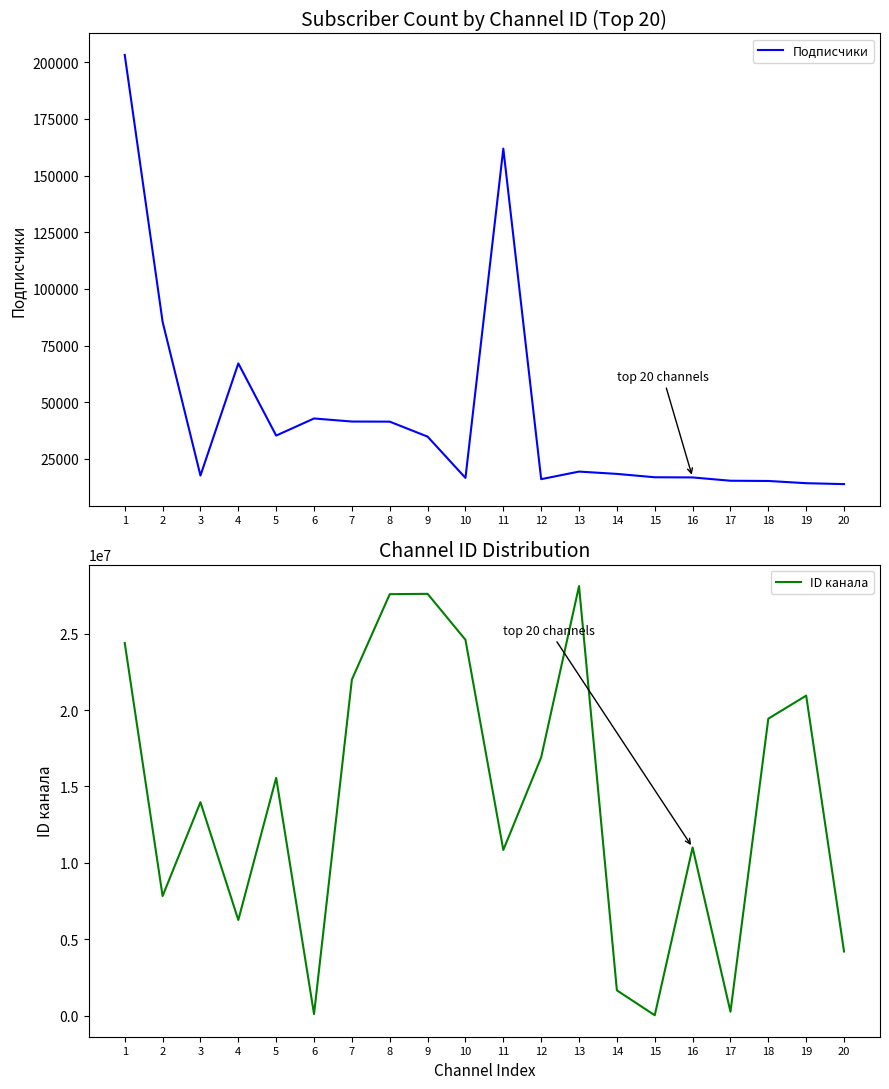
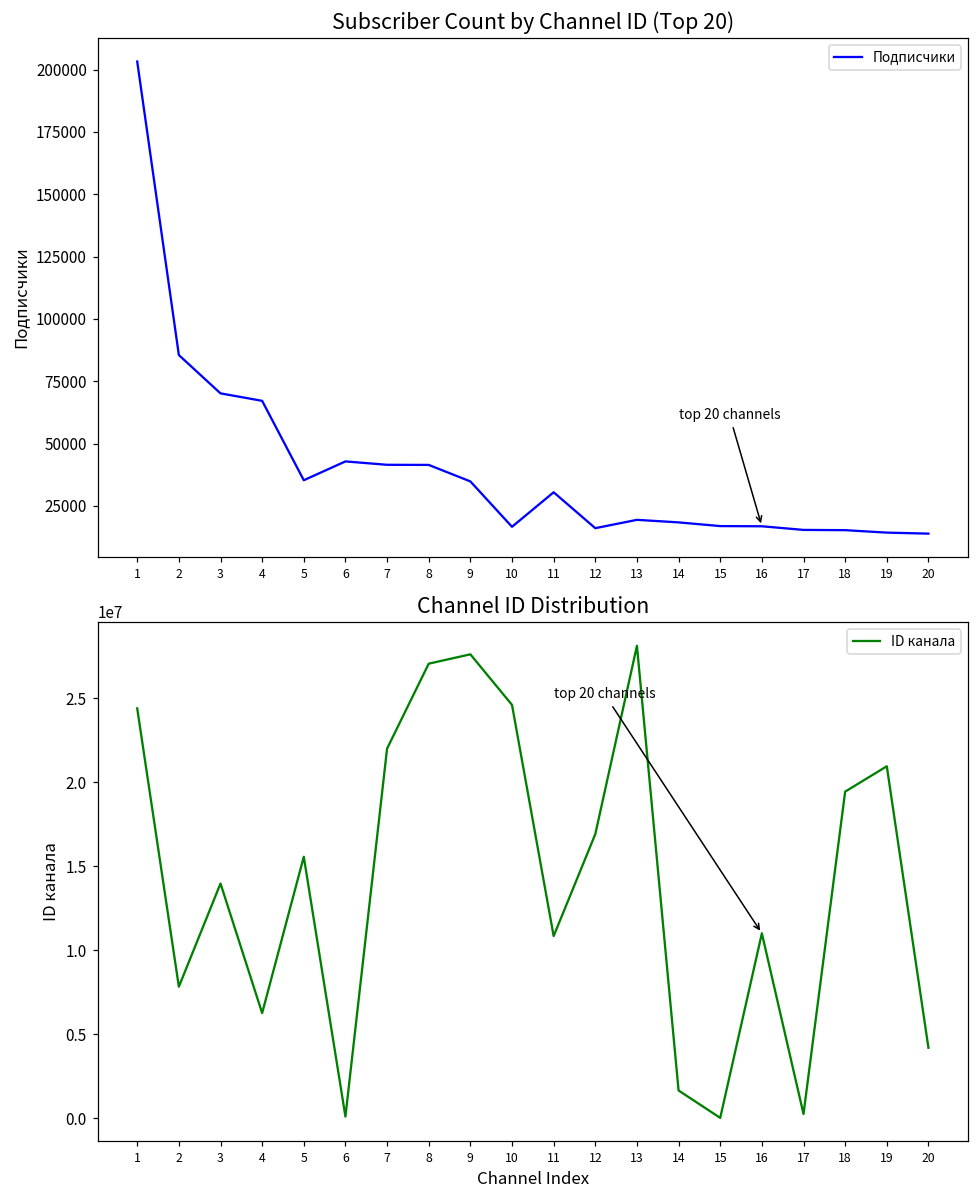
Subscriber Count by Channel ID (Top 20), 3: 18000 -> 70000
Subscriber Count by Channel ID (Top 20), 11: 162000 -> 30000
Channel ID Distribution, 8: 27600000 -> 27100000
